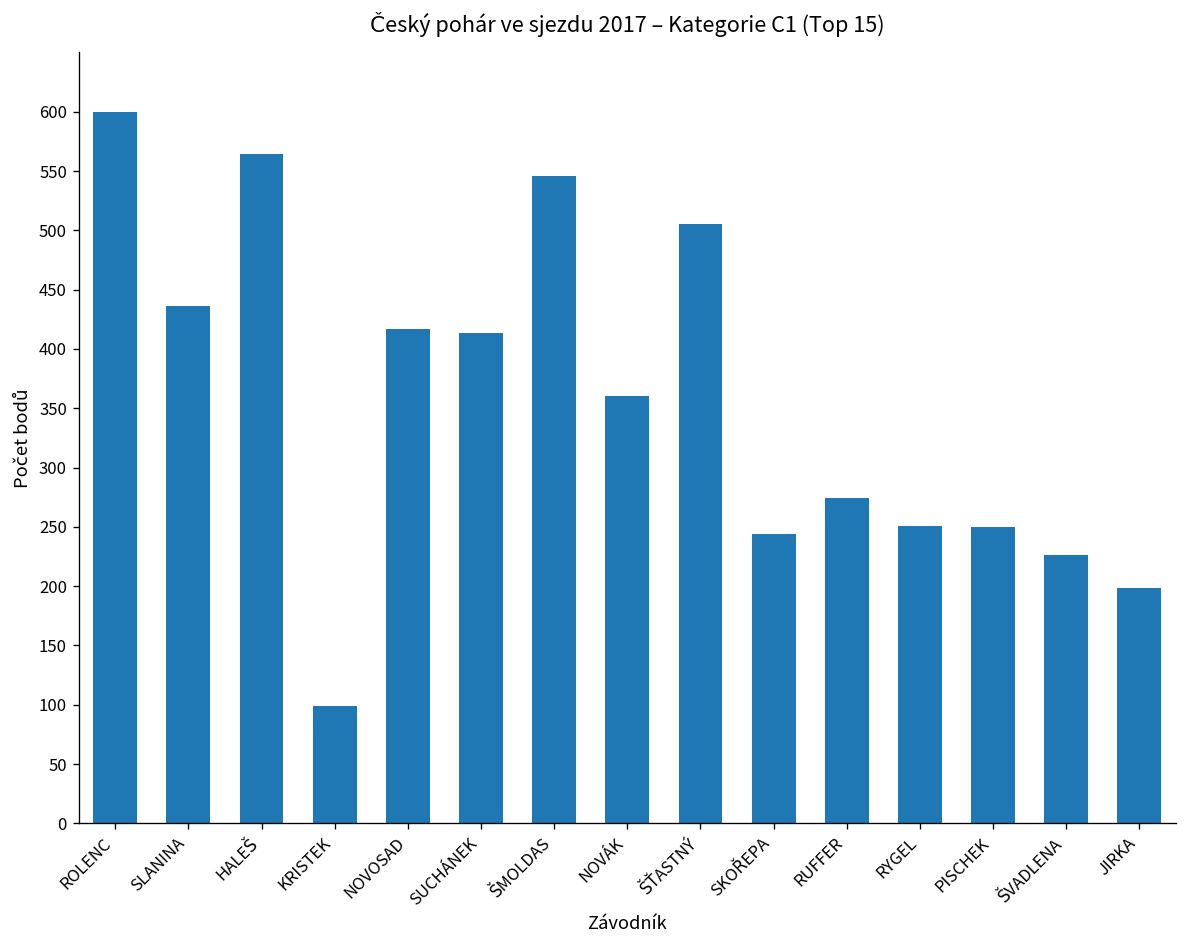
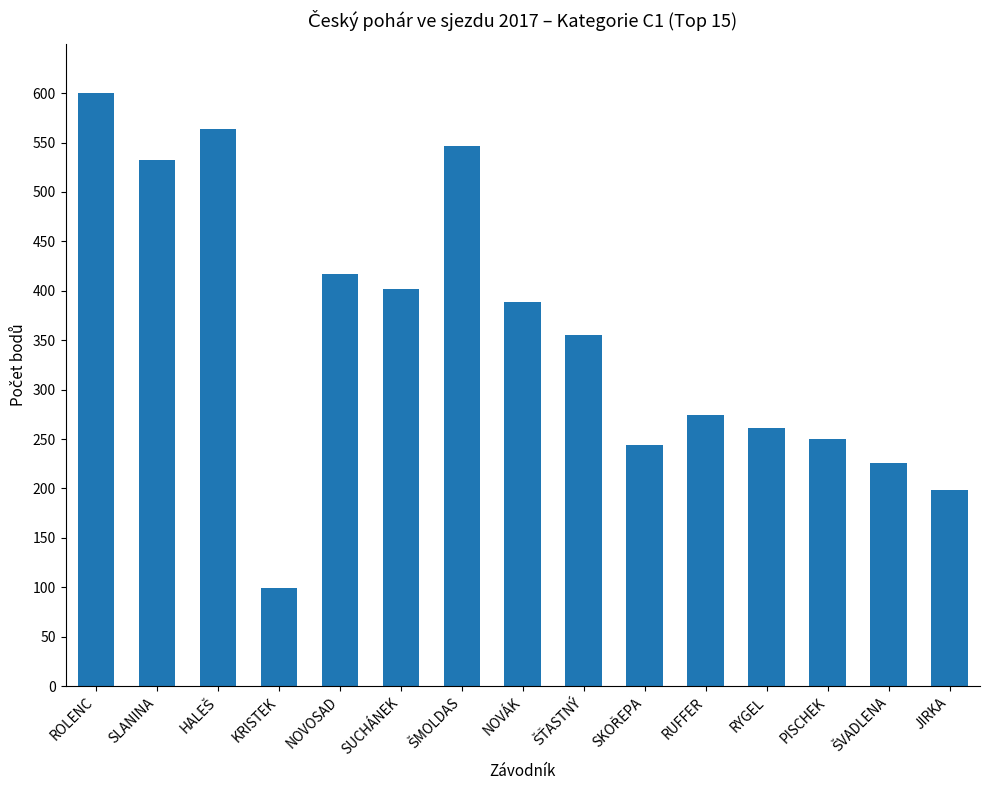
SLANINA: 440 -> 530
SUCHÁNEK: 410 -> 400
NOVÁK: 360 -> 390
ŠŤASTNÝ: 510 -> 360
RYGEL: 250 -> 260
